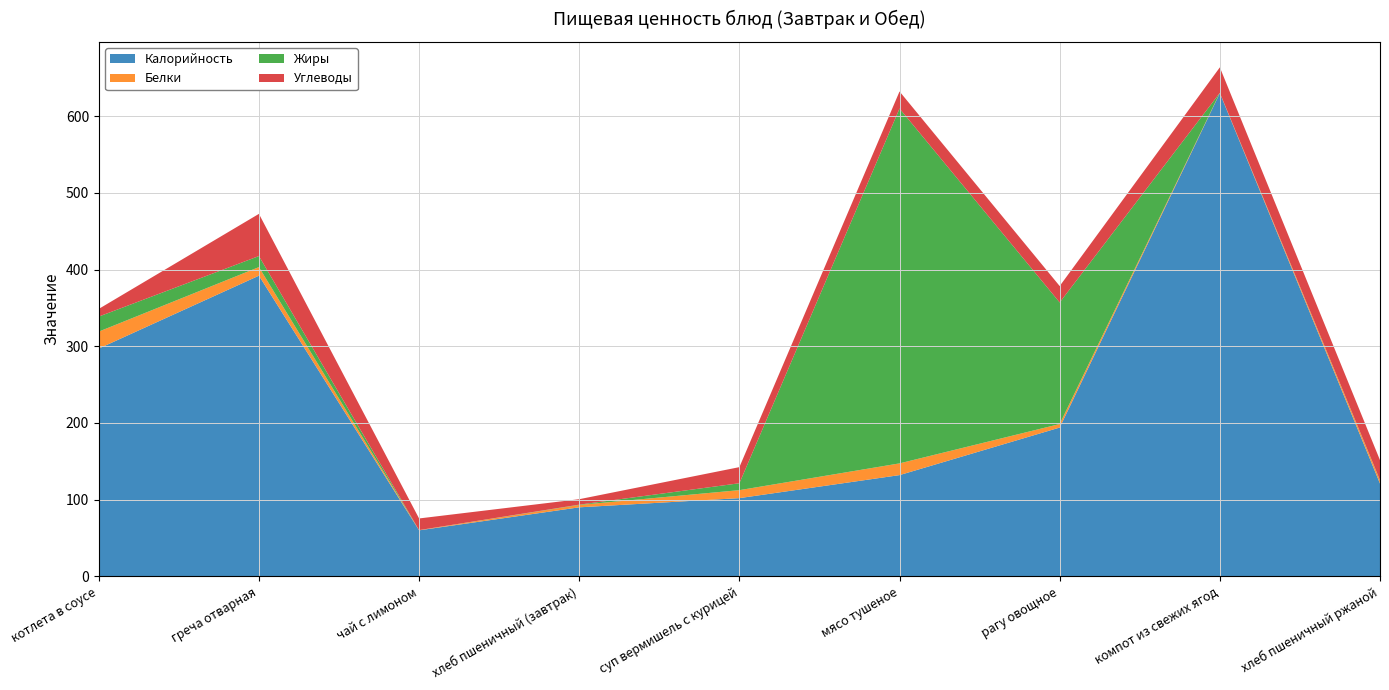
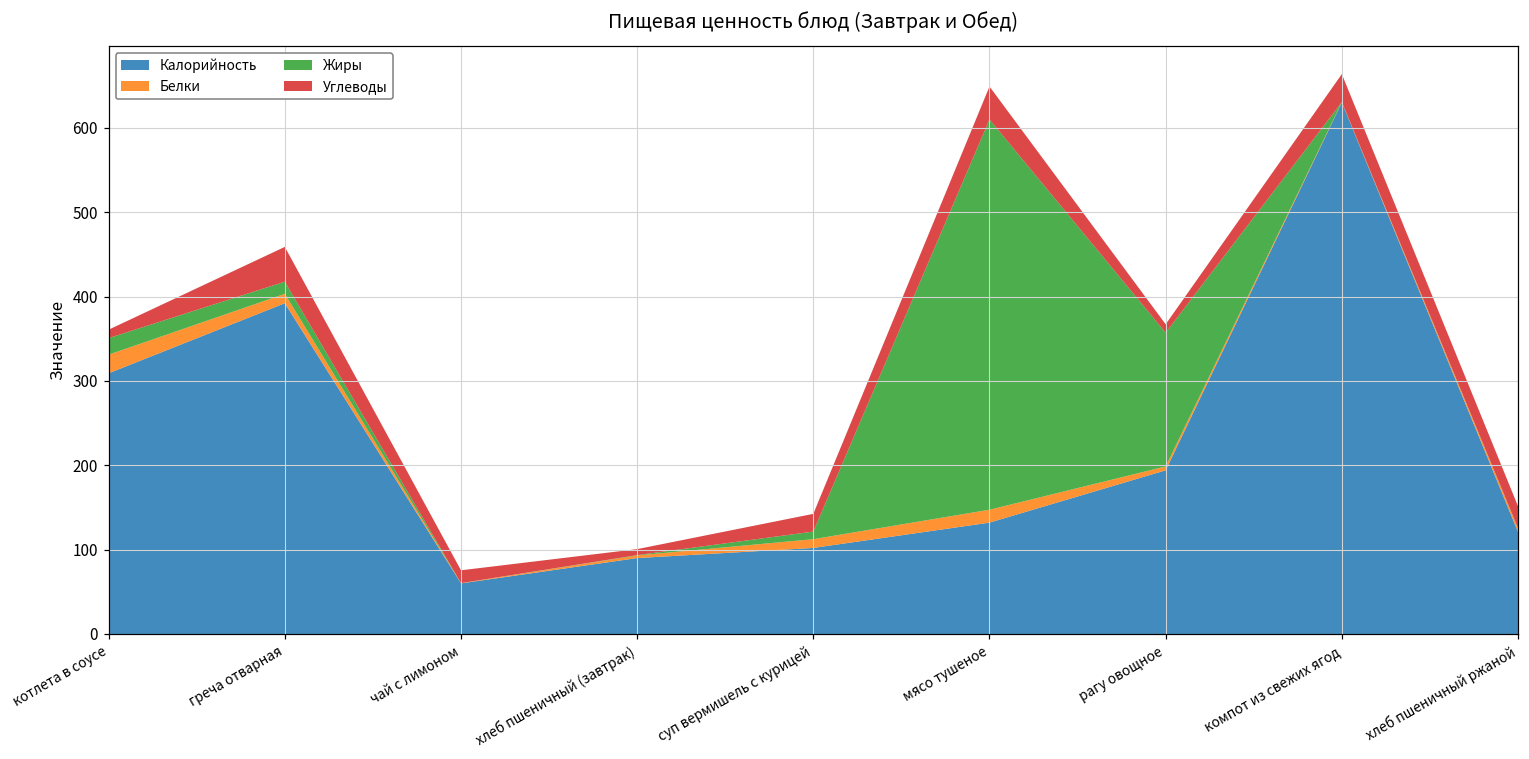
Калорийность, котлета в соусе: 300 -> 310
Углеводы, греча отварная: 60 -> 40
Углеводы, мясо тушеное: 20 -> 40
Углеводы, рагу овощное: 20 -> 10
